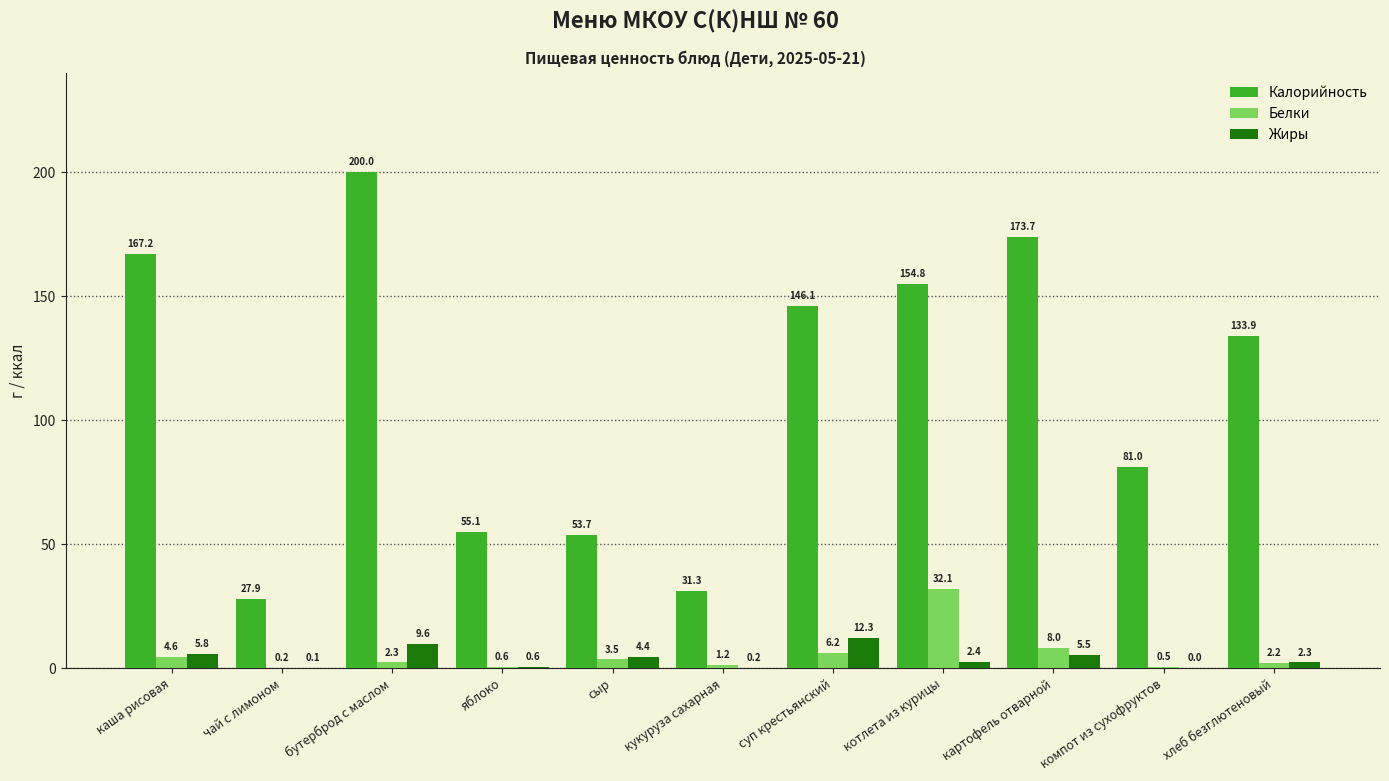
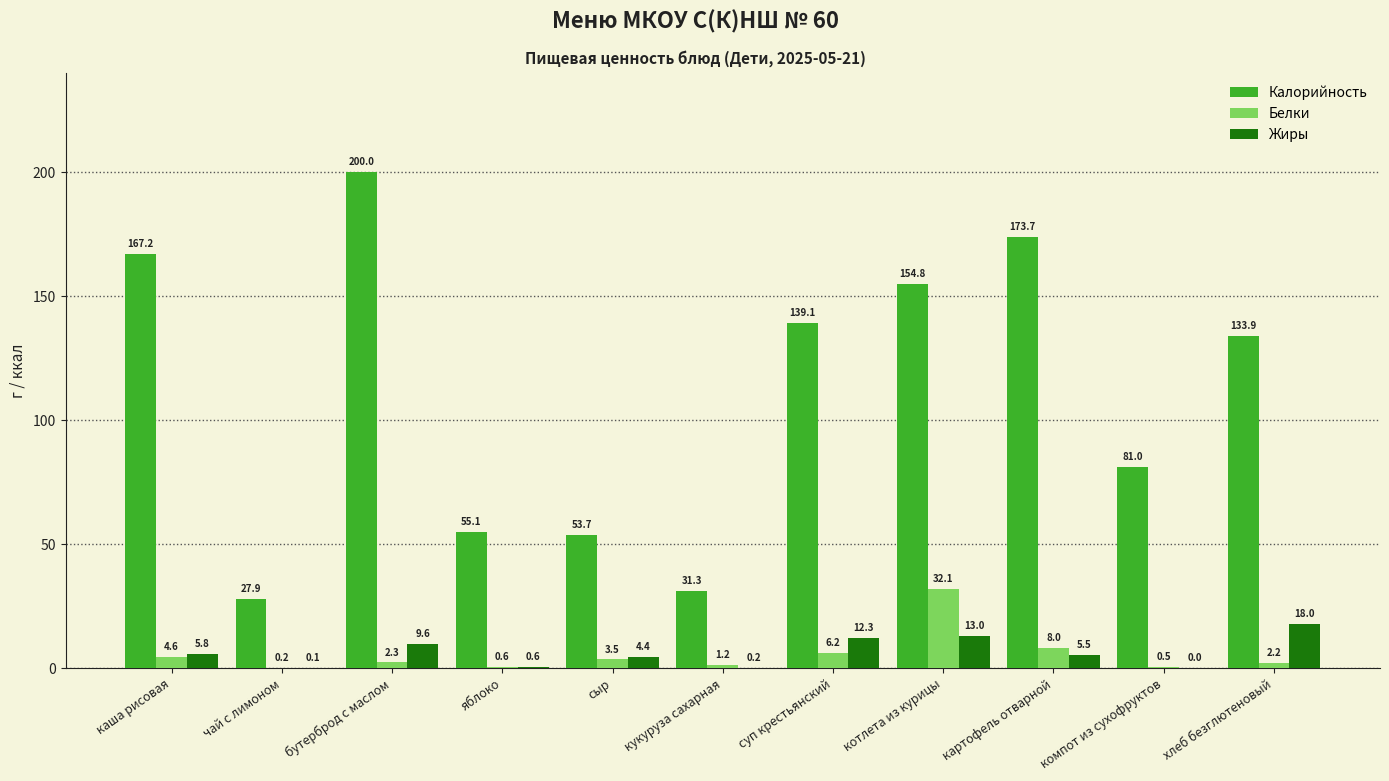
Калорийность, суп крестьянский: 146.1 -> 139.1
Жиры, котлета из курицы: 2.4 -> 13.0
Жиры, хлеб безглютеновый: 2.3 -> 18.0
